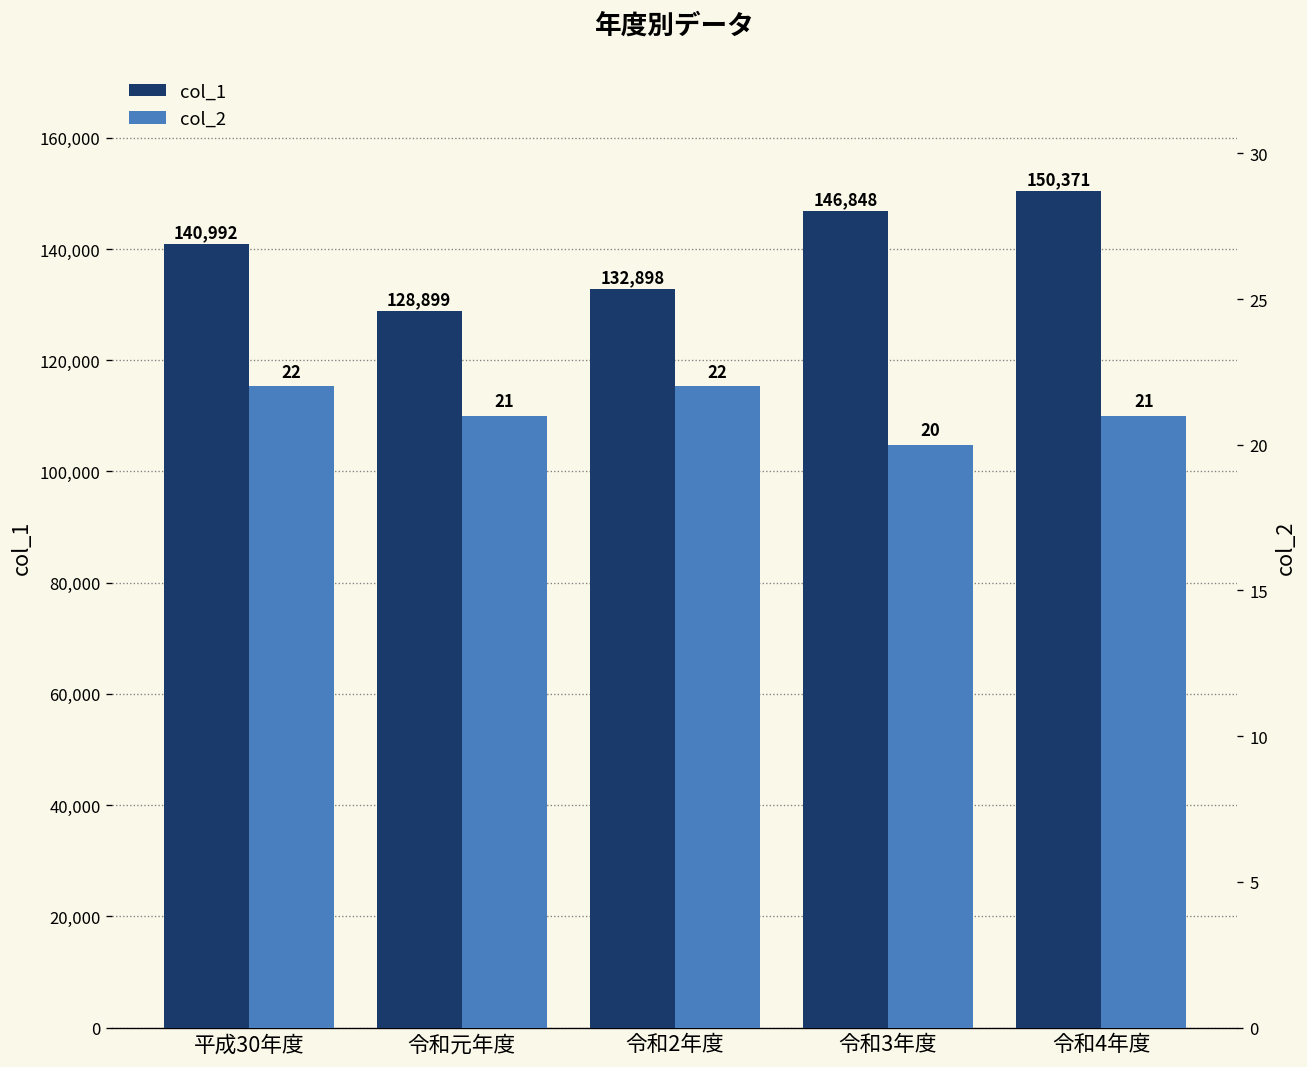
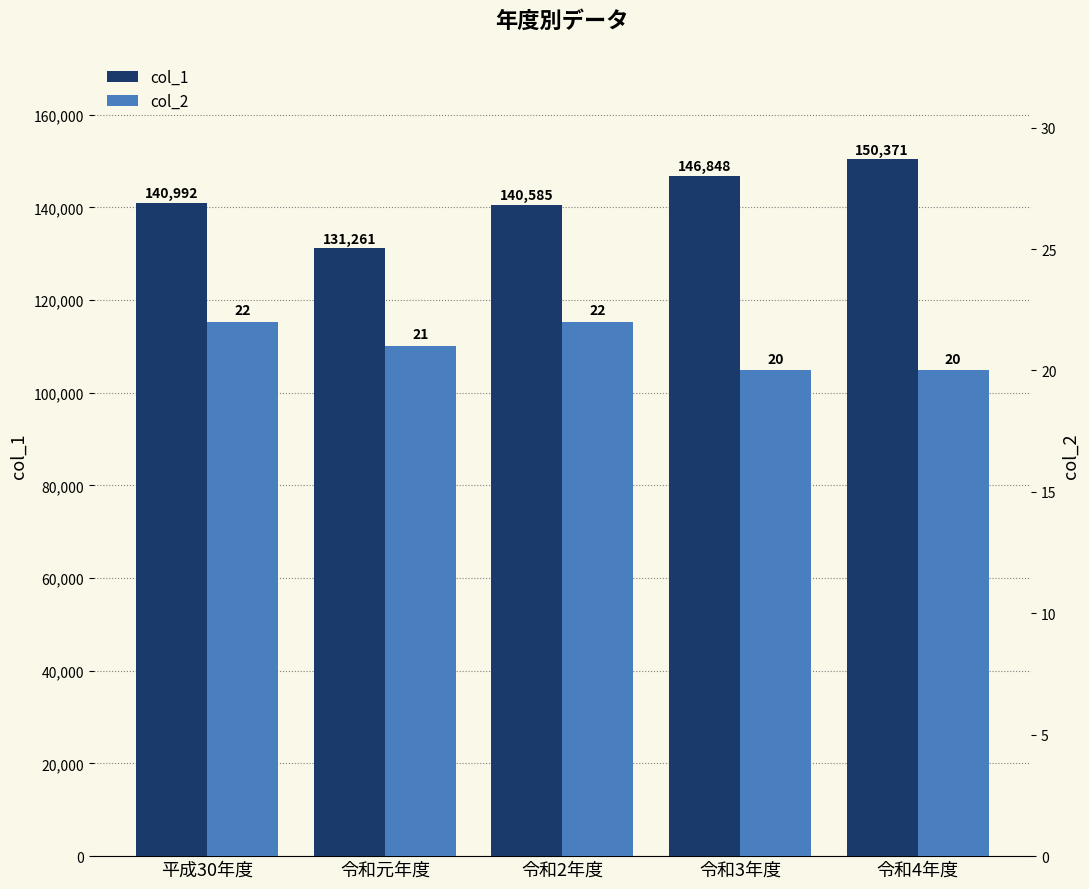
col_1, 令和元年度: 128,899 -> 131,261
col_1, 令和2年度: 132,898 -> 140,585
col_2, 令和4年度: 21 -> 20
